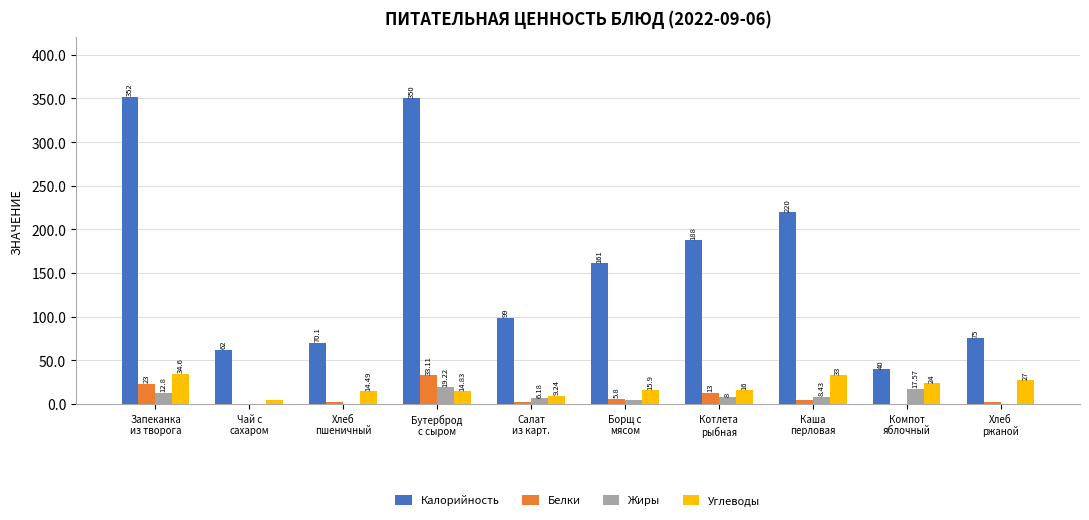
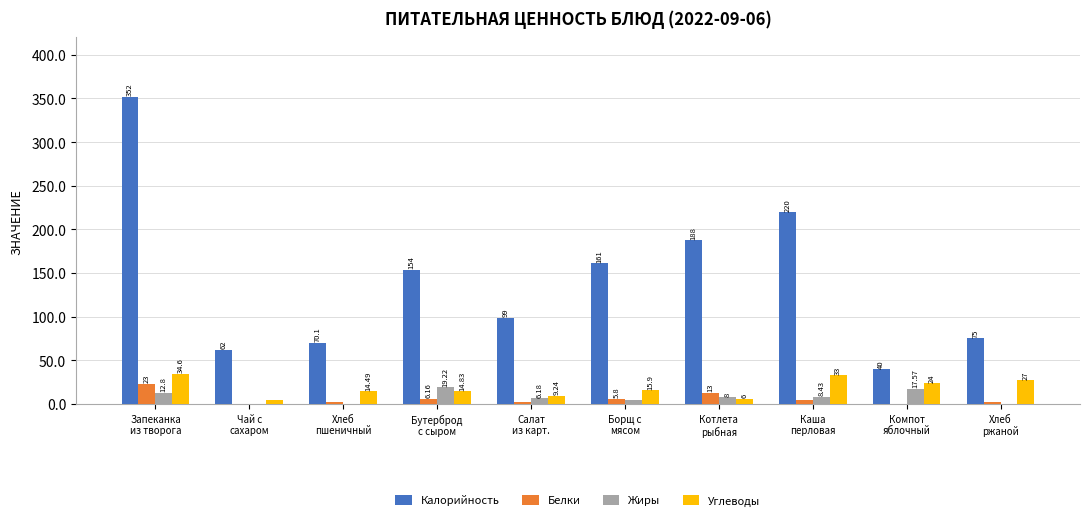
Калорийность, Бутерброд с сыром: 350 -> 154
Белки, Бутерброд с сыром: 33.11 -> 6.16
Углеводы, Котлета рыбная: 16 -> 6
